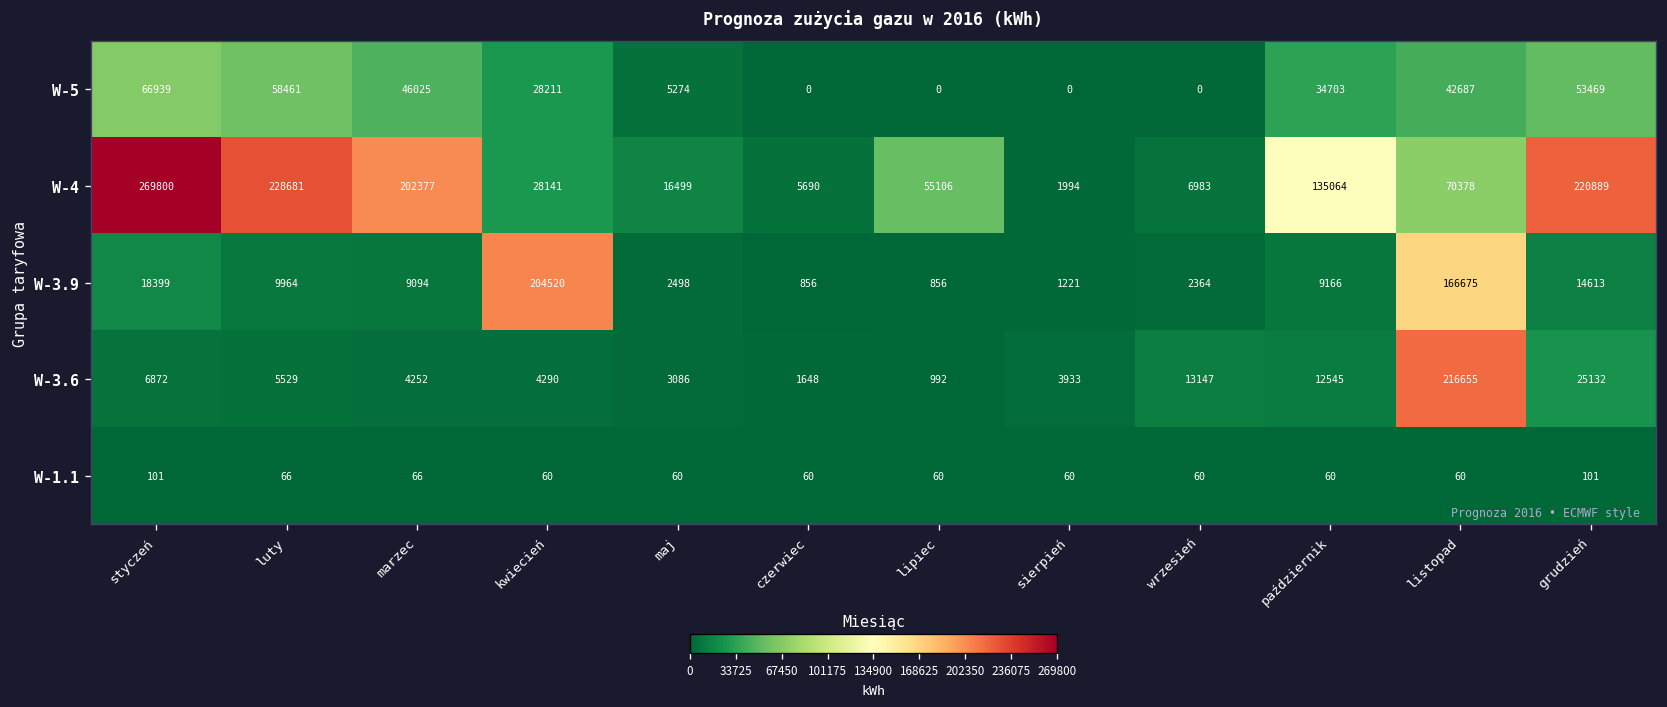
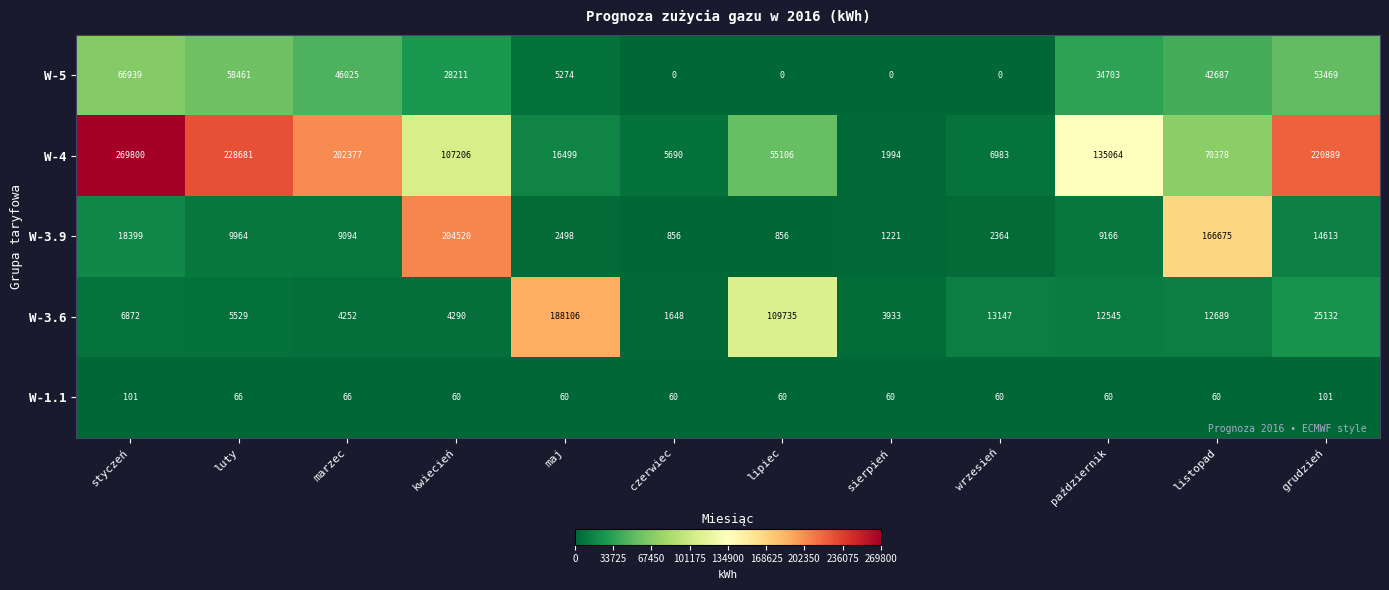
W-4, kwiecień: 28141 -> 107206
W-3.6, maj: 3086 -> 188106
W-3.6, lipiec: 992 -> 109735
W-3.6, listopad: 216655 -> 12689
